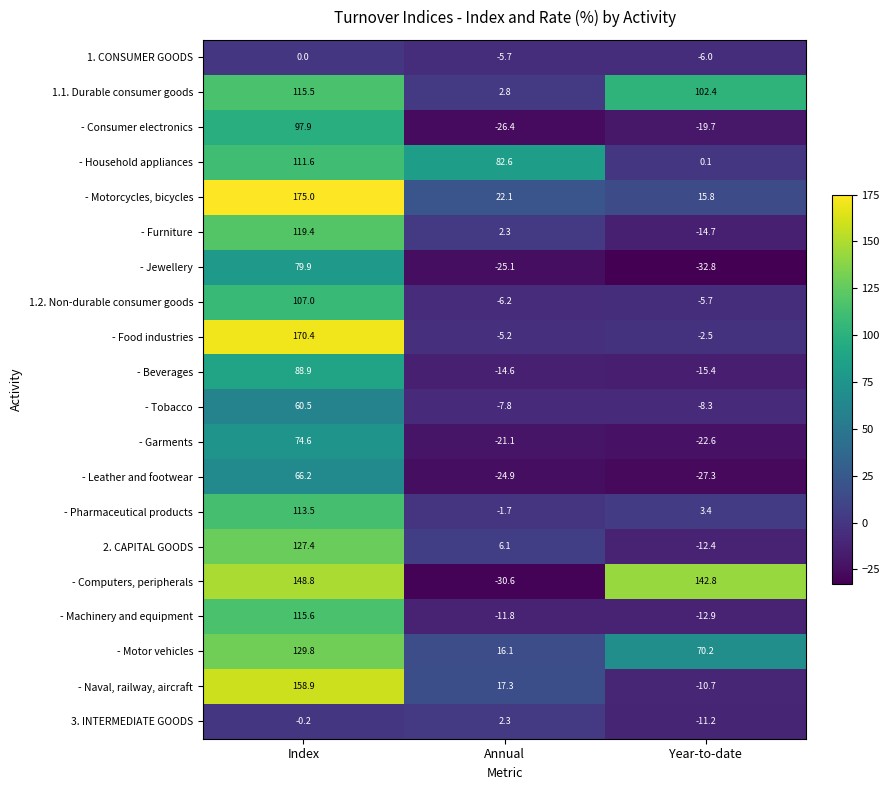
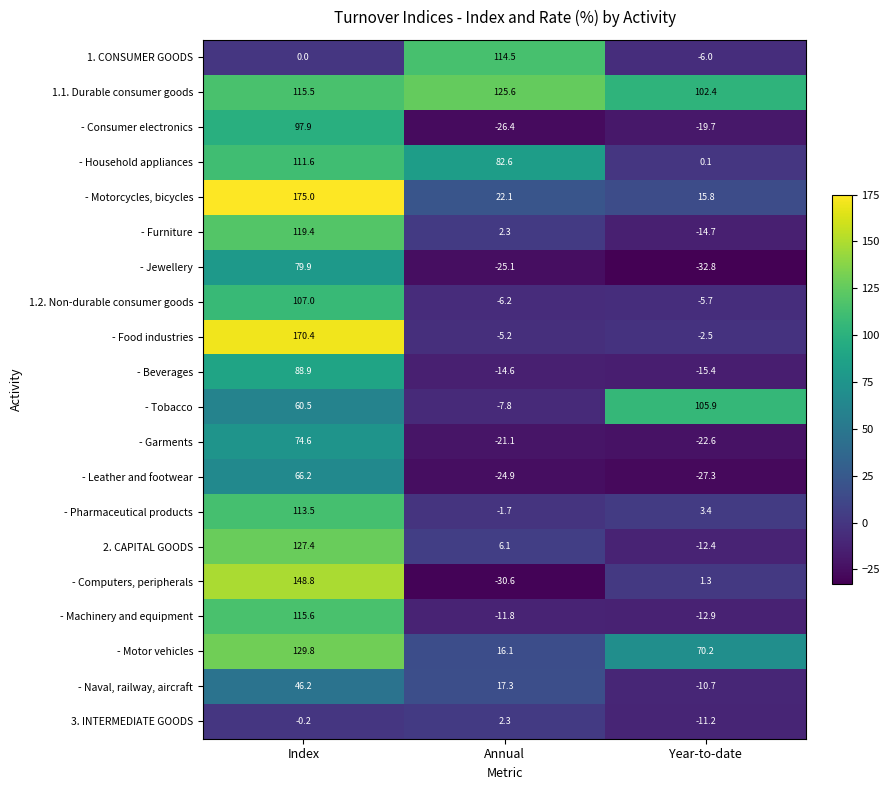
1. CONSUMER GOODS, Annual: -5.7 -> 114.5
1.1. Durable consumer goods, Annual: 2.8 -> 125.6
- Tobacco, Year-to-date: -8.3 -> 105.9
- Computers, peripherals, Year-to-date: 142.8 -> 1.3
- Naval, railway, aircraft, Index: 158.9 -> 46.2
